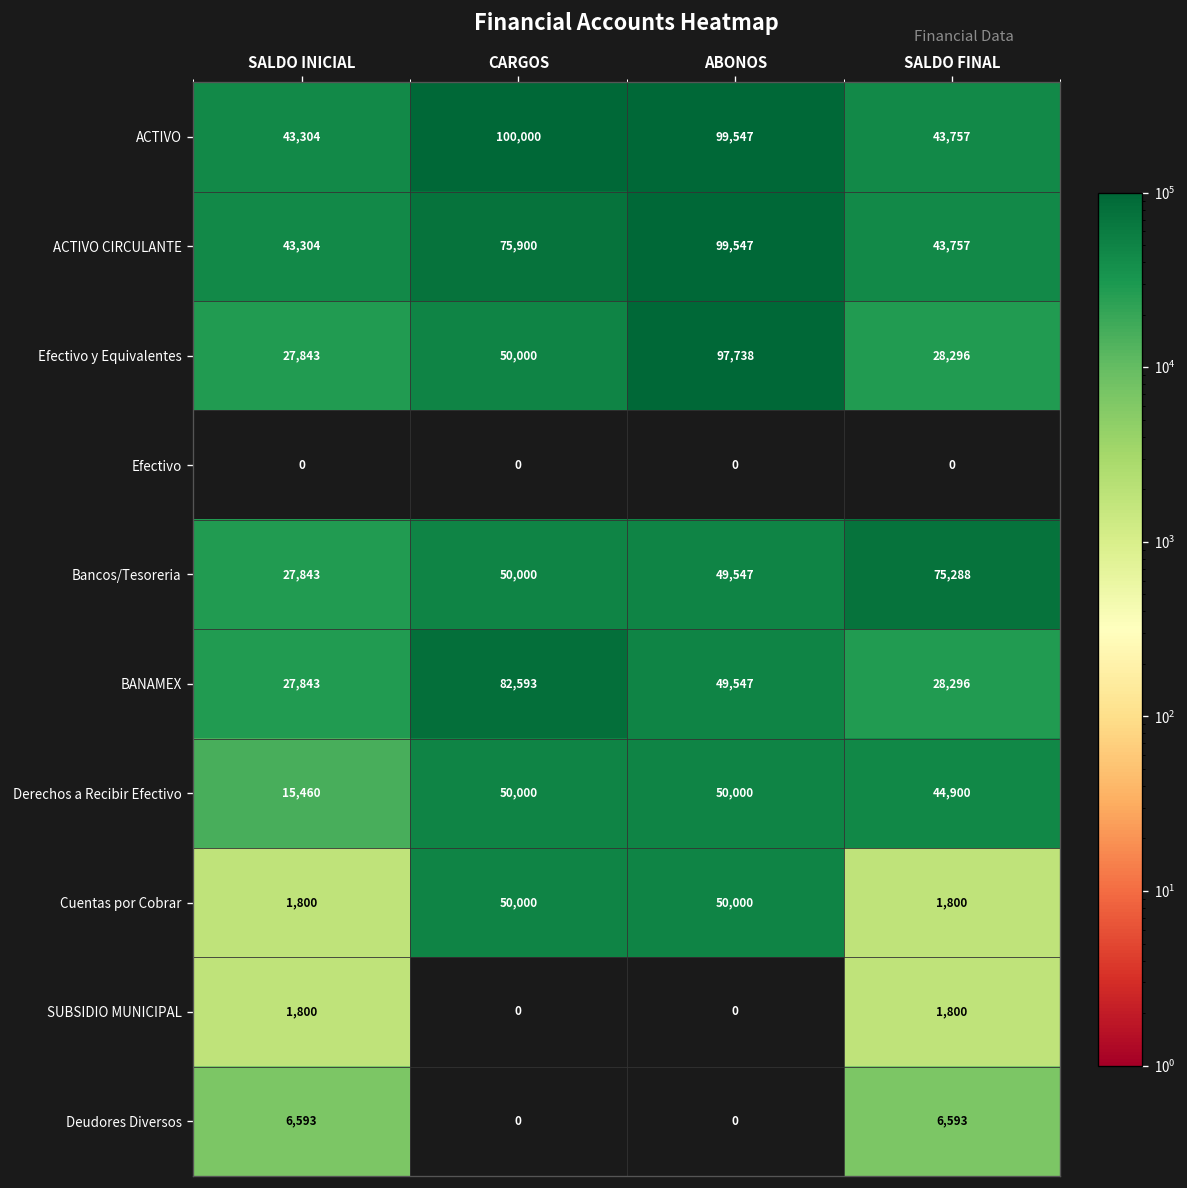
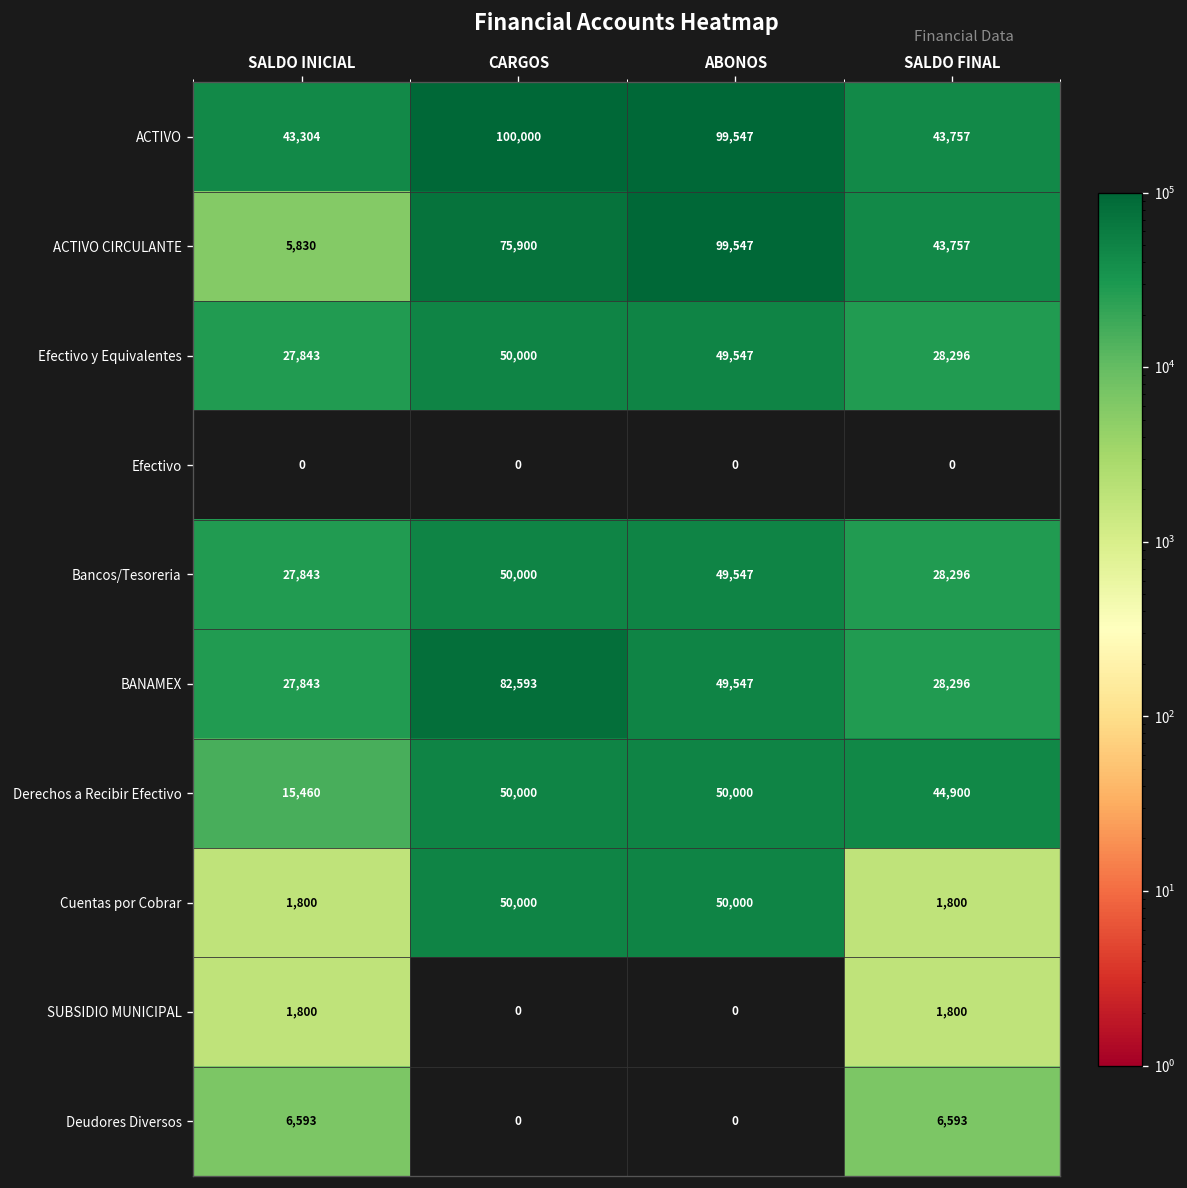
ACTIVO CIRCULANTE, SALDO INICIAL: 43,304 -> 5,830
Efectivo y Equivalentes, ABONOS: 97,738 -> 49,547
Bancos/Tesoreria, SALDO FINAL: 75,288 -> 28,296
